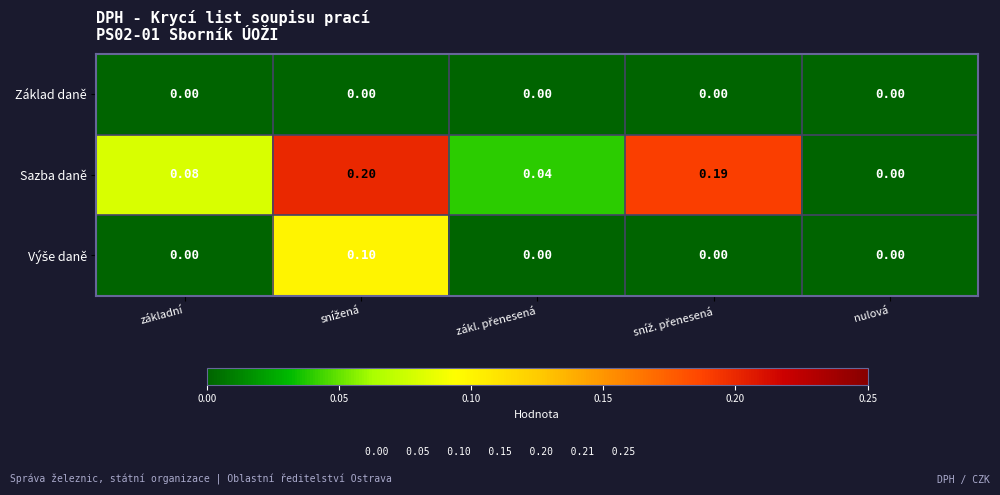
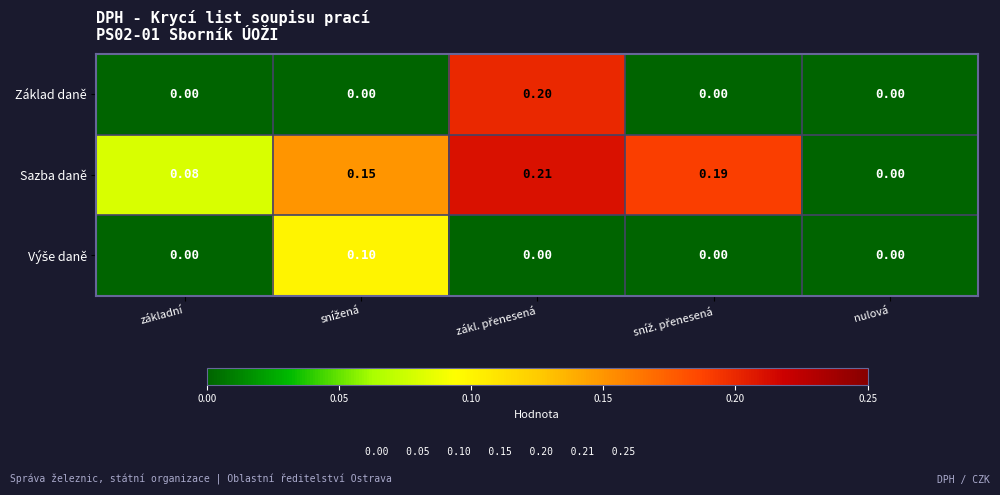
Základ daně, zákl. přenesená: 0.00 -> 0.20
Sazba daně, snížená: 0.20 -> 0.15
Sazba daně, zákl. přenesená: 0.04 -> 0.21
